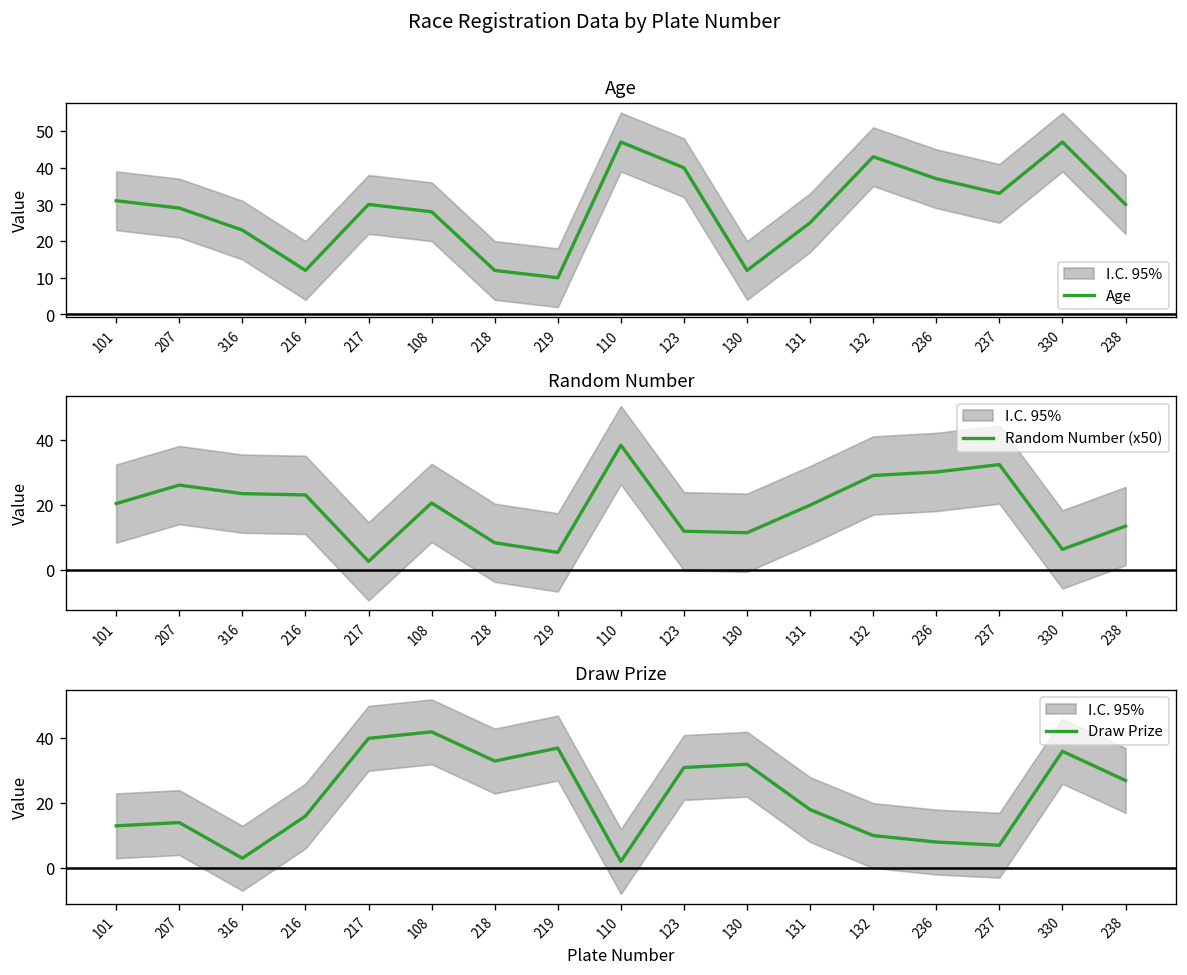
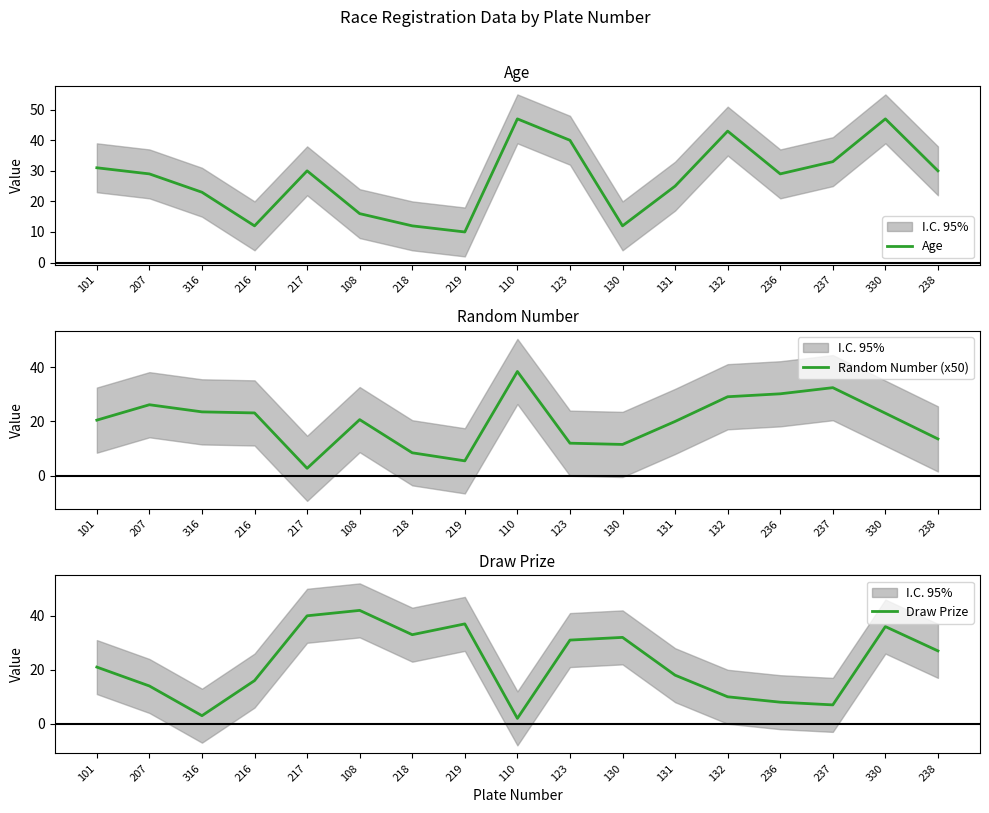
Age, Age, 108: 28 -> 16
Age, Age, 236: 37 -> 29
Random Number, Random Number (x50), 330: 6 -> 23
Draw Prize, Draw Prize, 101: 13 -> 21
